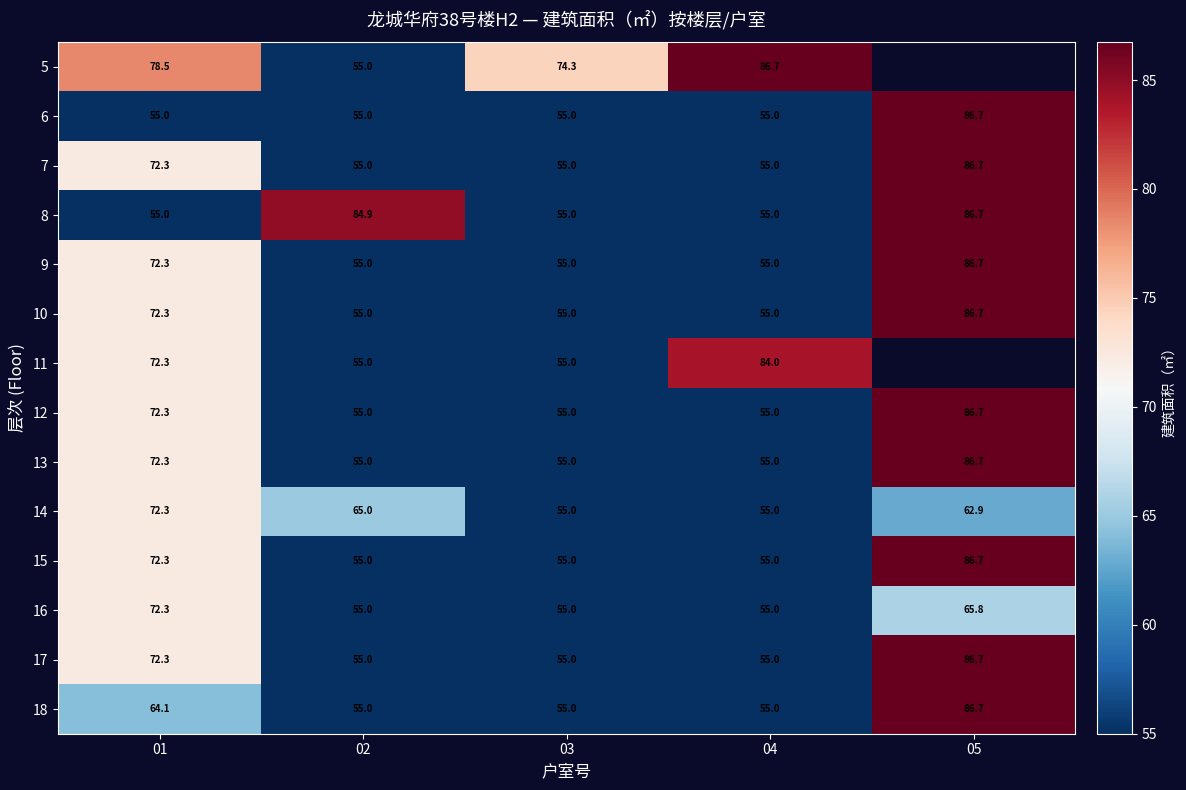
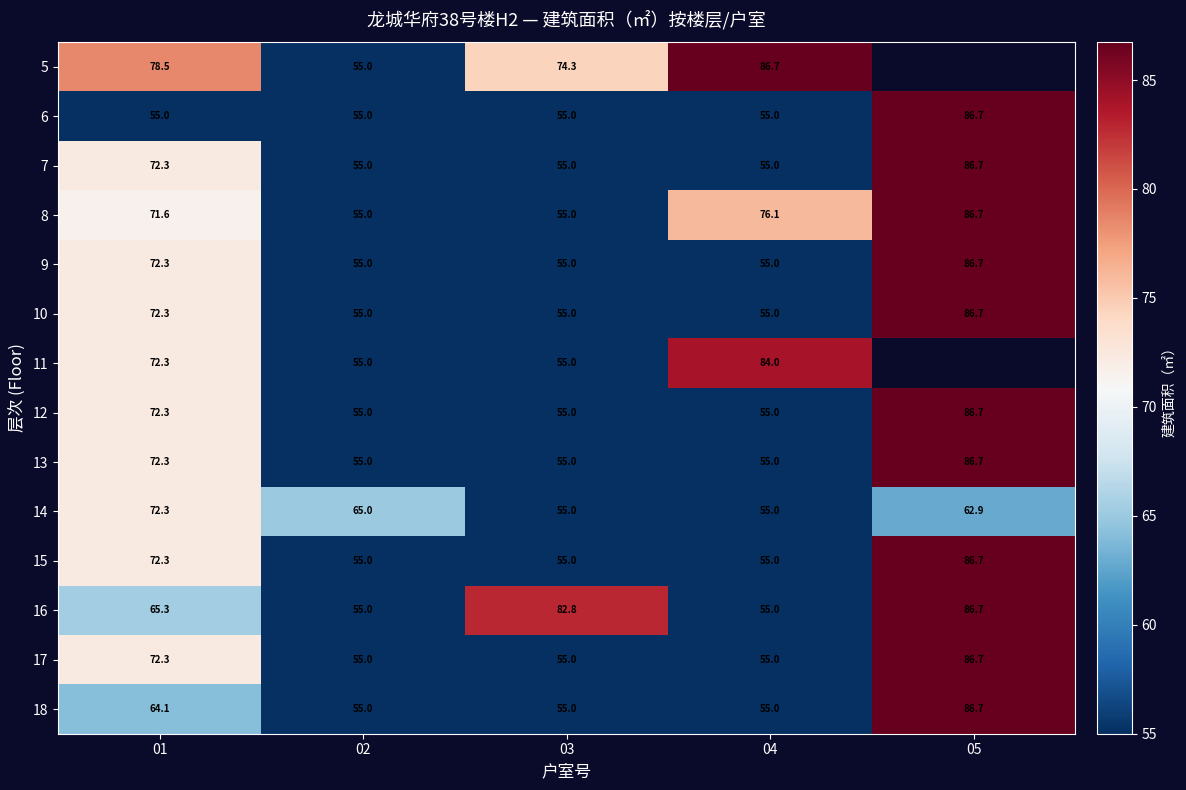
8, 01: 55.0 -> 71.6
8, 02: 84.9 -> 55.0
8, 04: 55.0 -> 76.1
16, 01: 72.3 -> 65.3
16, 03: 55.0 -> 82.8
16, 05: 65.8 -> 86.7
